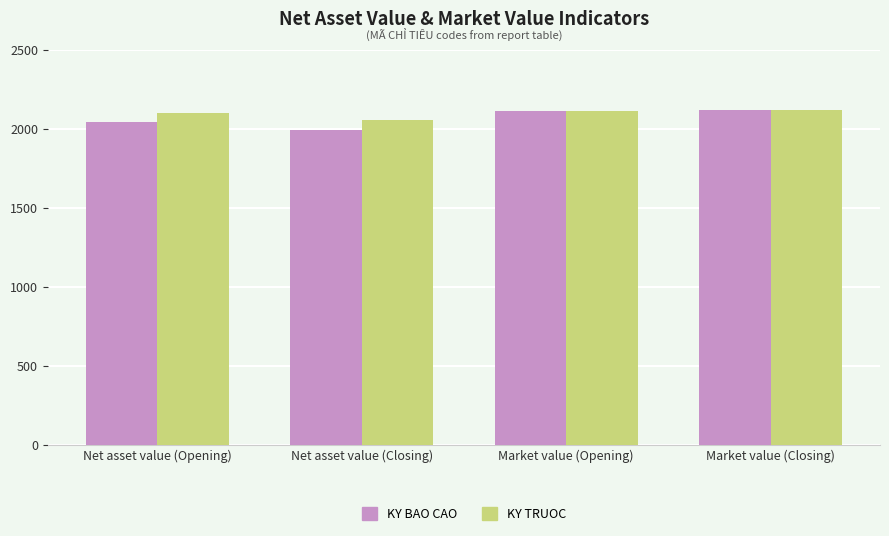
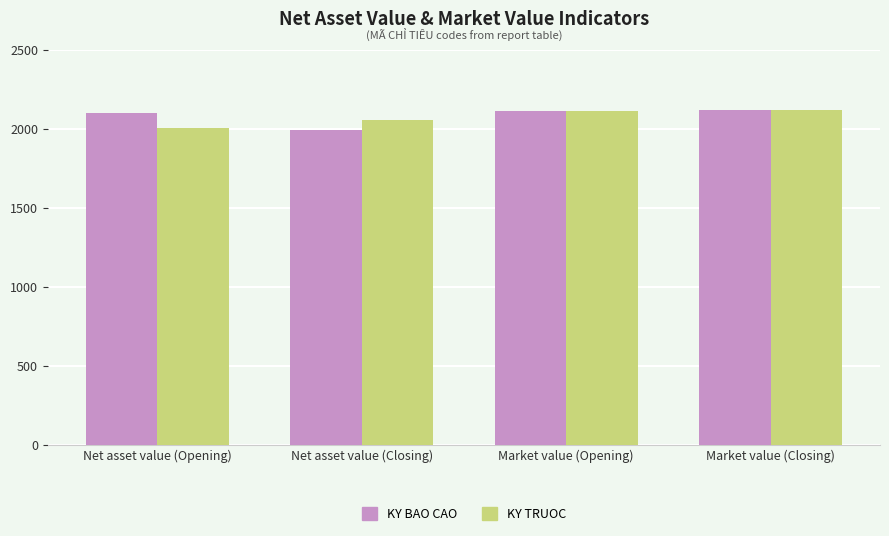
KY BAO CAO, Net asset value (Opening): 2050 -> 2100
KY TRUOC, Net asset value (Opening): 2100 -> 2000
